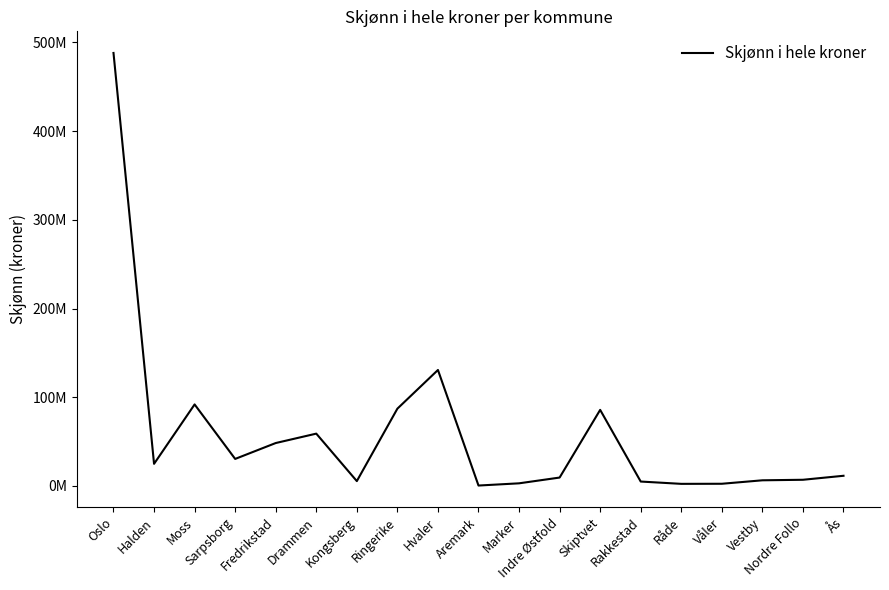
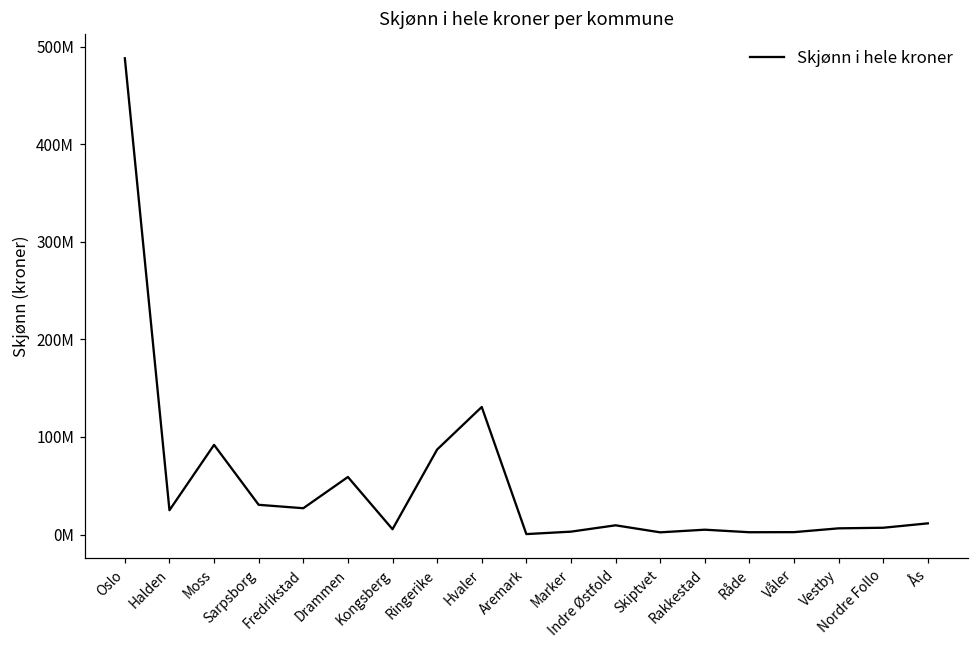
Fredrikstad: 50000000 -> 30000000
Skiptvet: 90000000 -> 0
